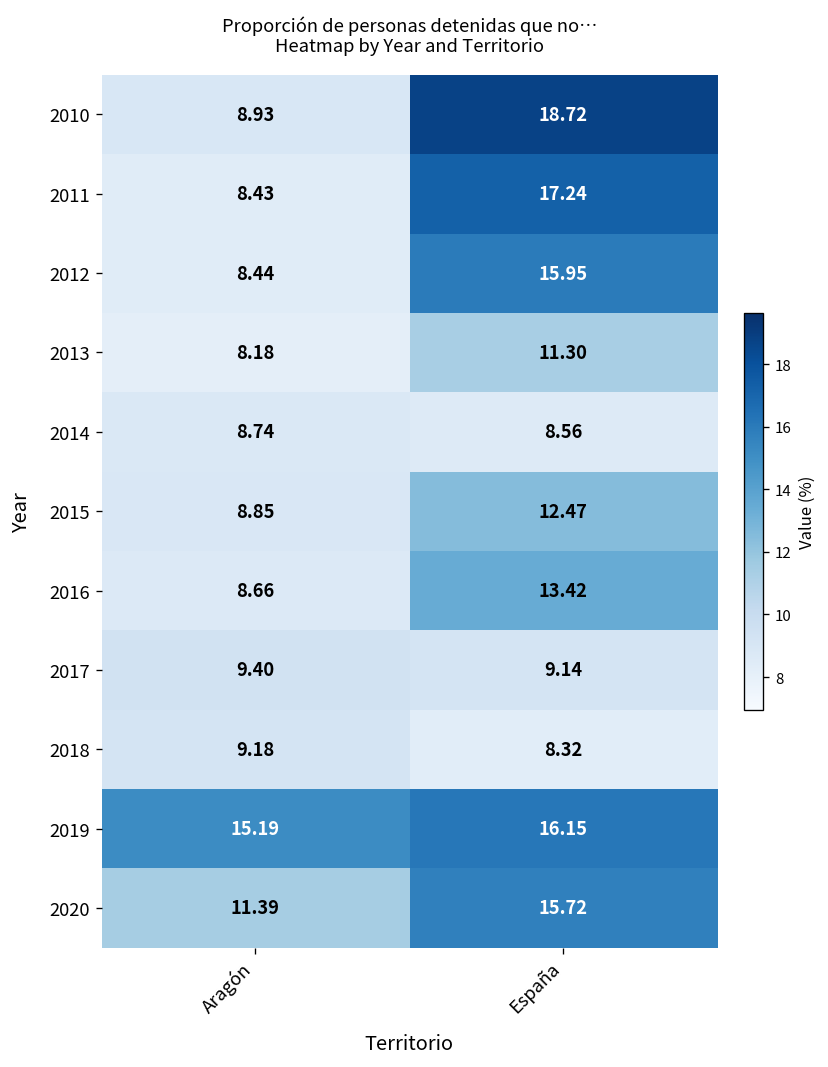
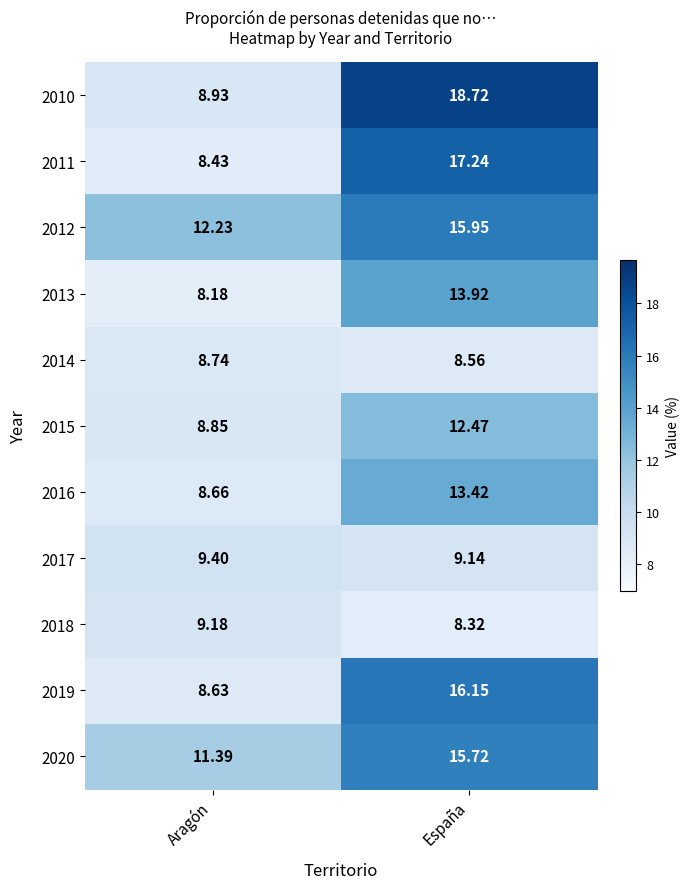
2012, Aragón: 8.44 -> 12.23
2013, España: 11.30 -> 13.92
2019, Aragón: 15.19 -> 8.63
